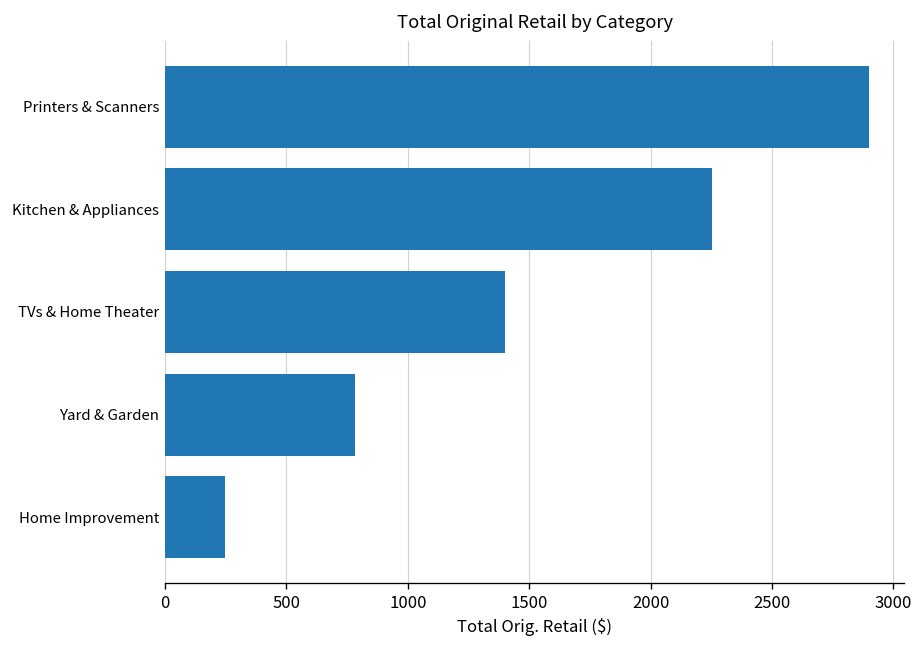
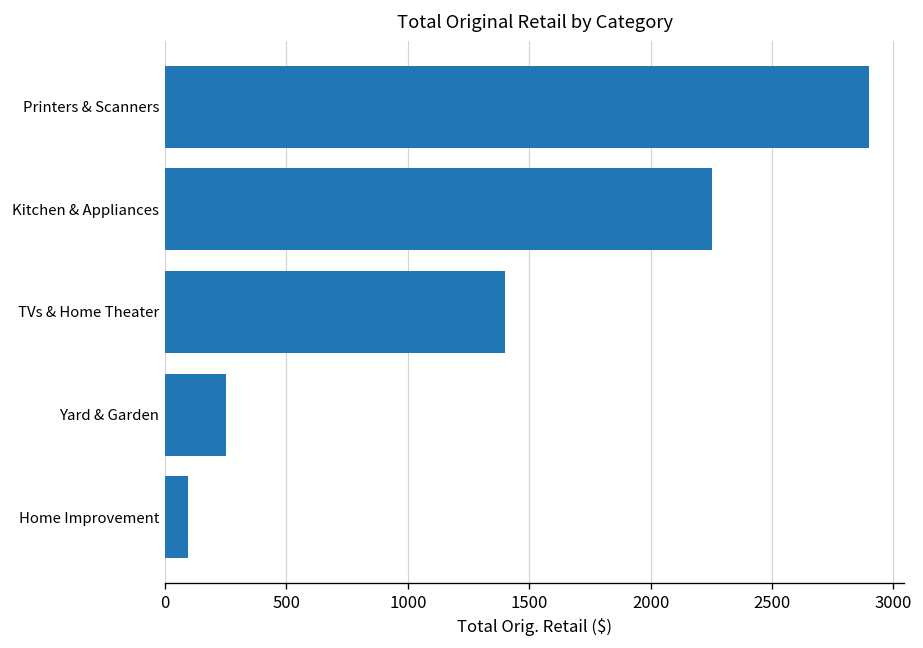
Yard & Garden: 780 -> 250
Home Improvement: 250 -> 90
